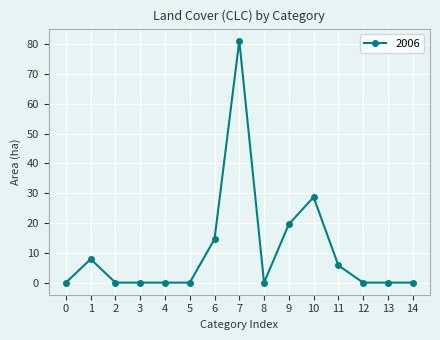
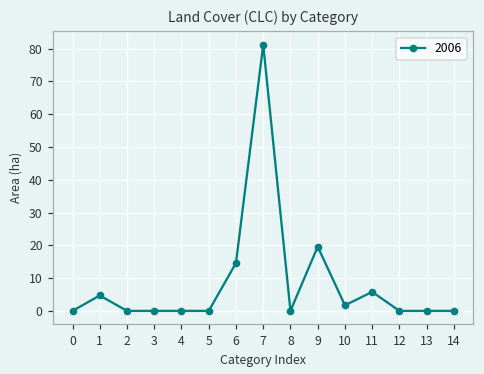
1: 8 -> 5
10: 29 -> 2
